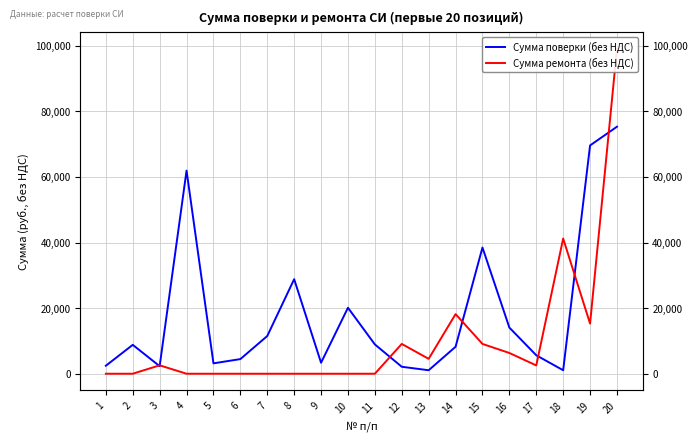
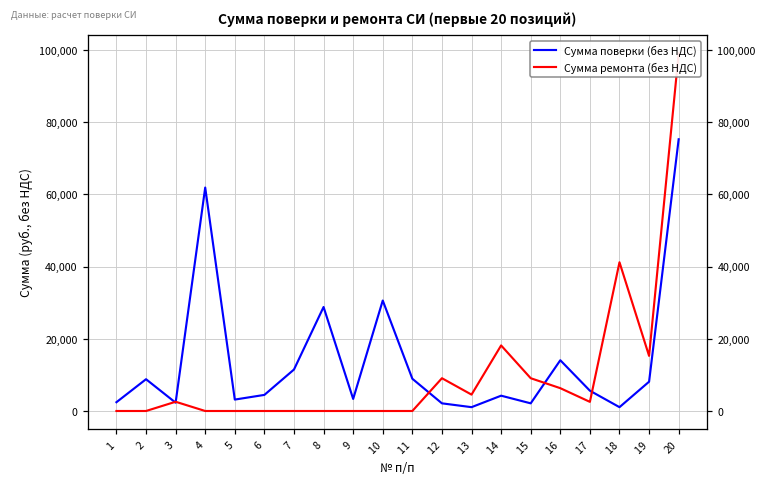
Сумма поверки (без НДС), 10: 20,000 -> 31,000
Сумма поверки (без НДС), 14: 8,000 -> 4,000
Сумма поверки (без НДС), 15: 38,000 -> 2,000
Сумма поверки (без НДС), 19: 70,000 -> 8,000
